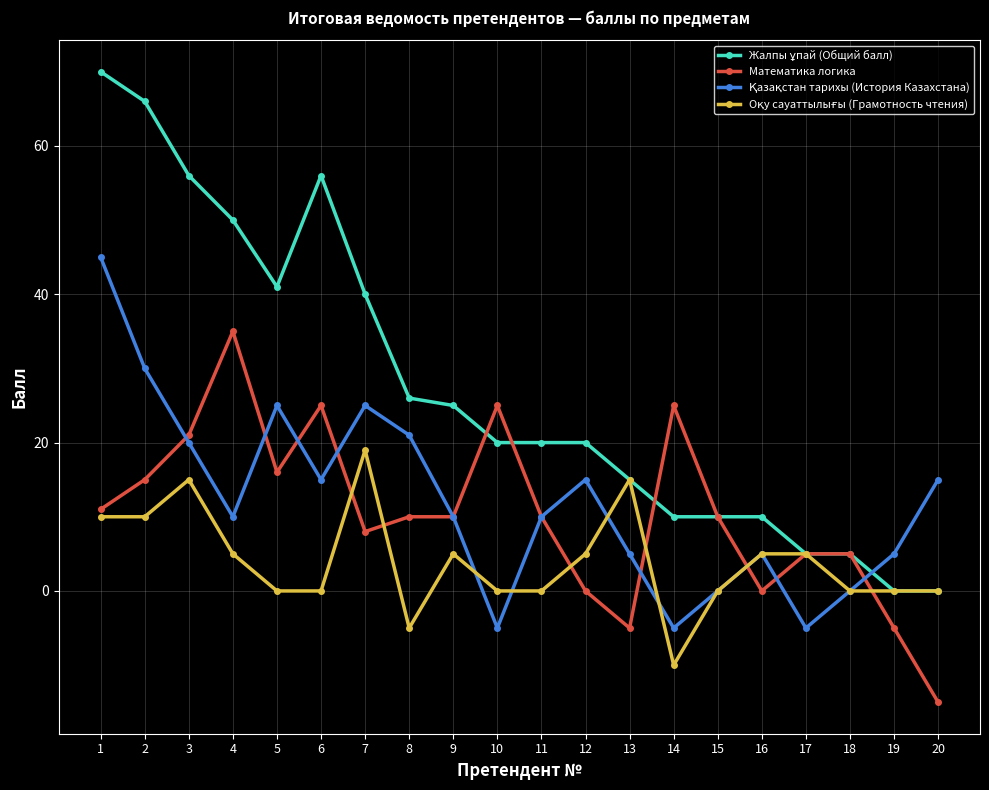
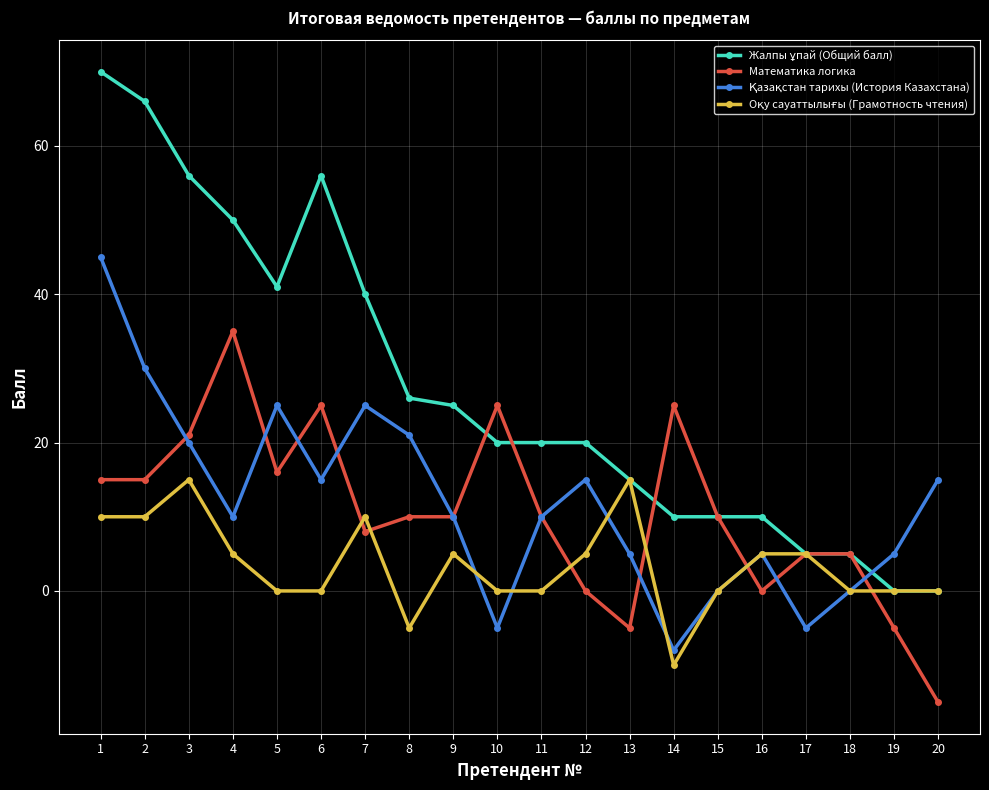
Математика логика, 1: 11 -> 15
Оқу сауаттылығы (Грамотность чтения), 7: 19 -> 10
Қазақстан тарихы (История Казахстана), 14: -5 -> -8
